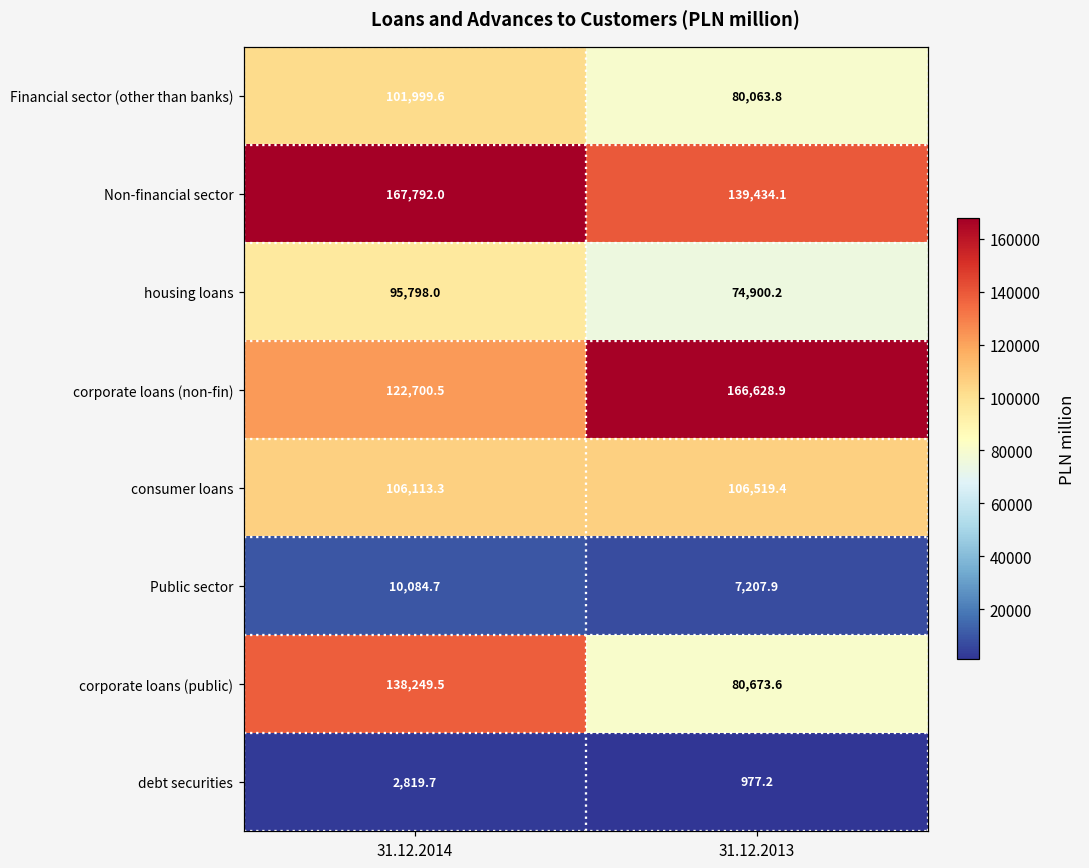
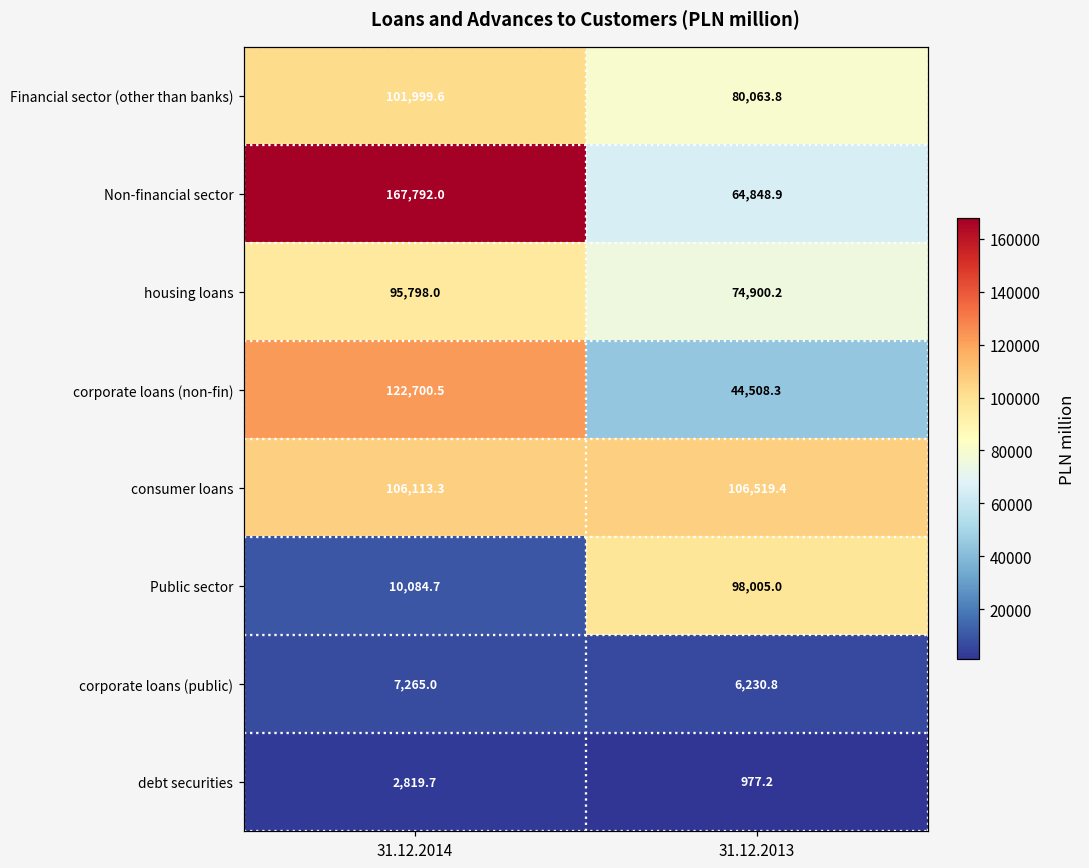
Non-financial sector, 31.12.2013: 139,434.1 -> 64,848.9
corporate loans (non-fin), 31.12.2013: 166,628.9 -> 44,508.3
Public sector, 31.12.2013: 7,207.9 -> 98,005.0
corporate loans (public), 31.12.2014: 138,249.5 -> 7,265.0
corporate loans (public), 31.12.2013: 80,673.6 -> 6,230.8
